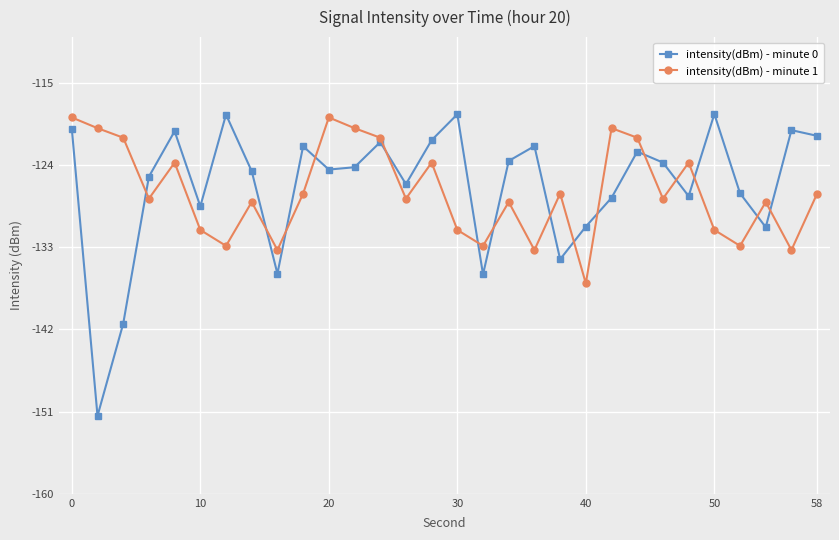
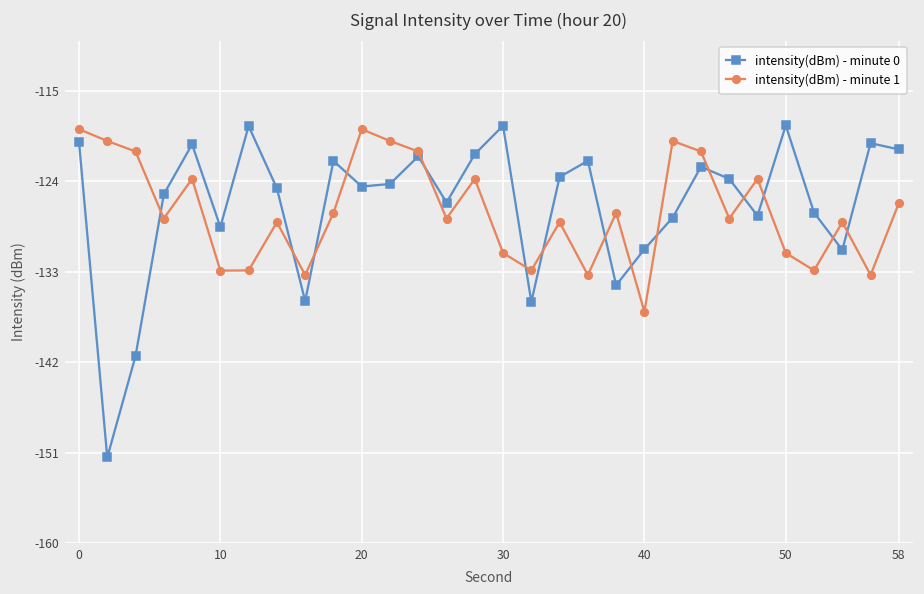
intensity(dBm) - minute 1, 10: -131 -> -133
intensity(dBm) - minute 1, 58: -127 -> -126
